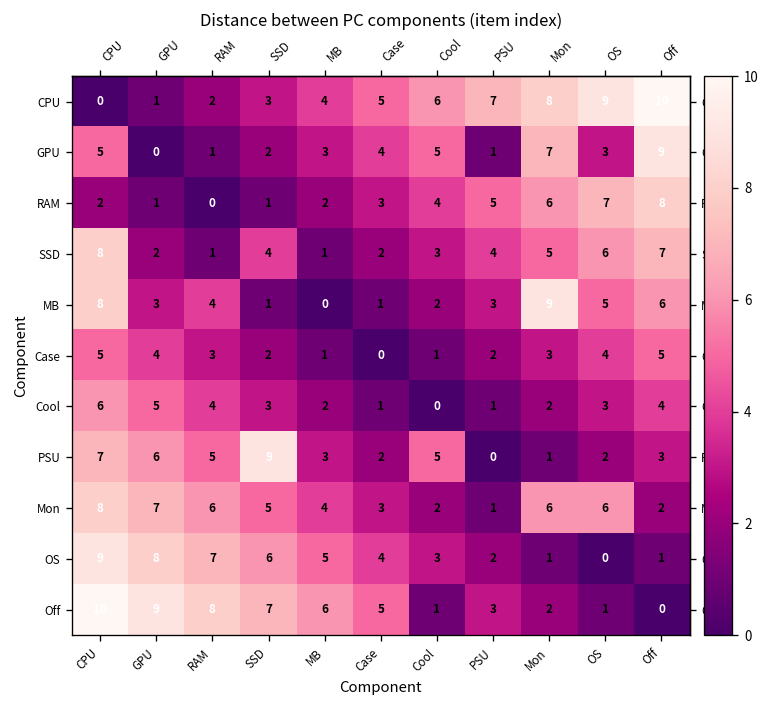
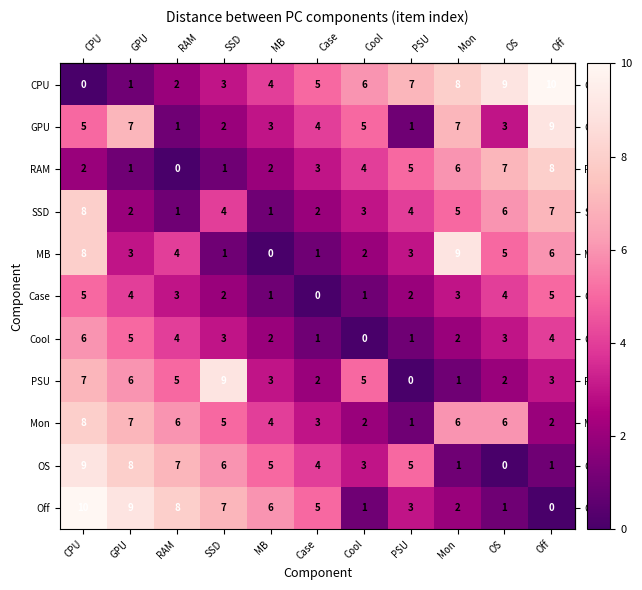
GPU, GPU: 0 -> 7
OS, PSU: 2 -> 5
